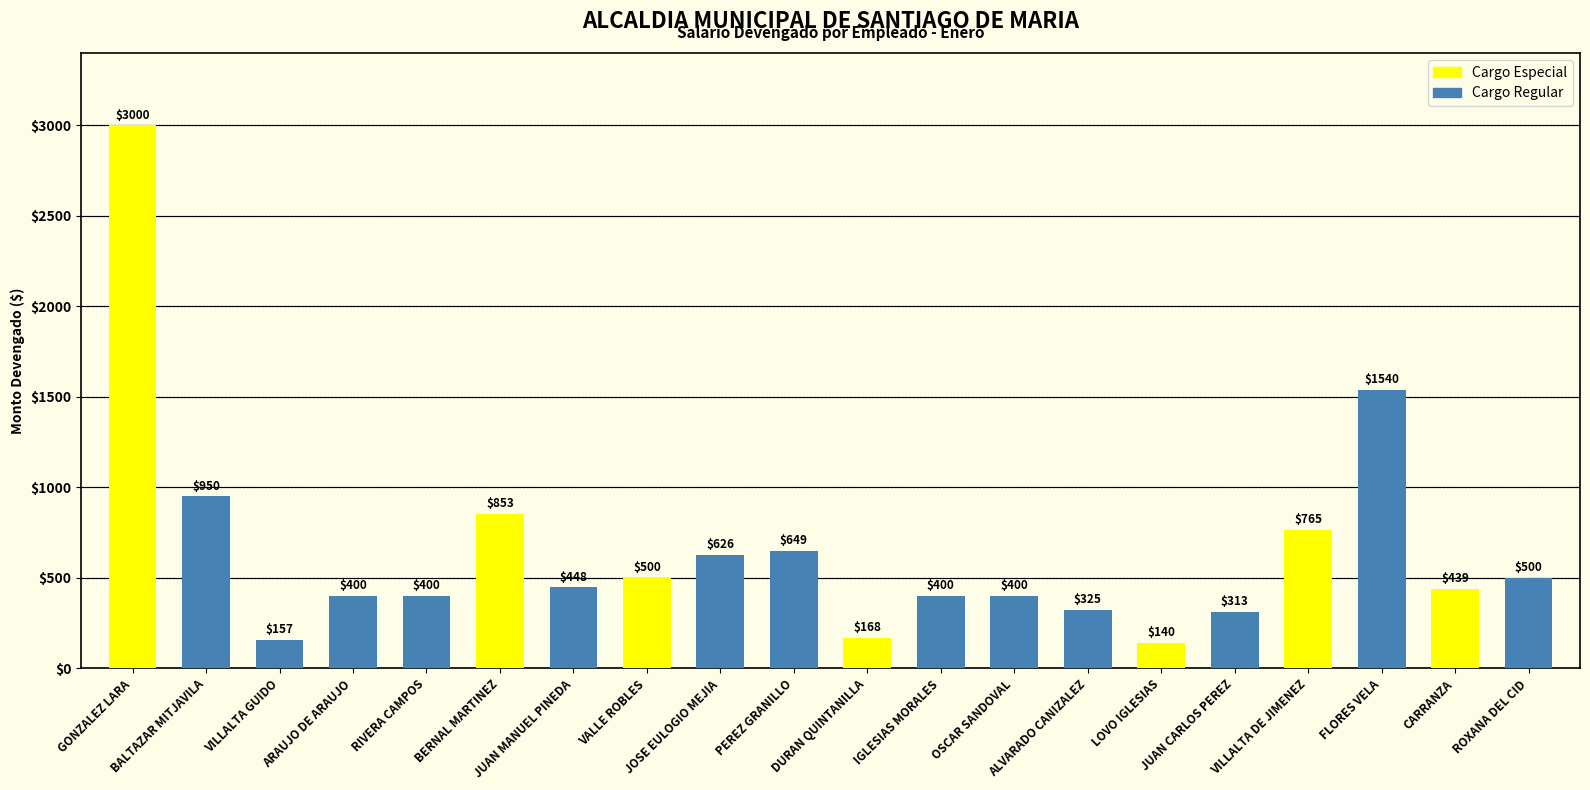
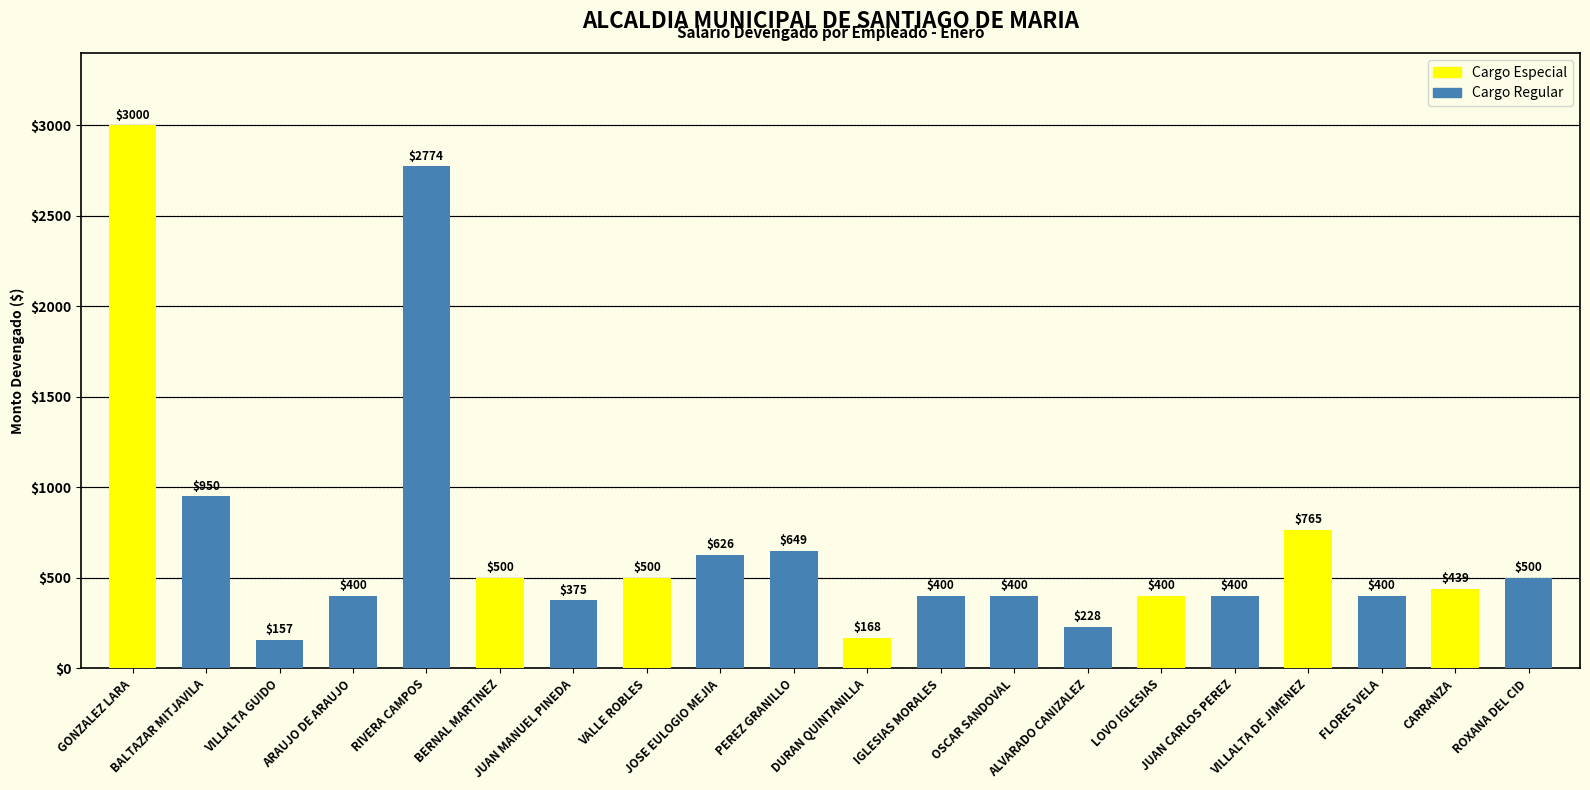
RIVERA CAMPOS: $400 -> $2774
BERNAL MARTINEZ: $853 -> $500
JUAN MANUEL PINEDA: $448 -> $375
ALVARADO CANIZALEZ: $325 -> $228
LOVO IGLESIAS: $140 -> $400
JUAN CARLOS PEREZ: $313 -> $400
FLORES VELA: $1540 -> $400
